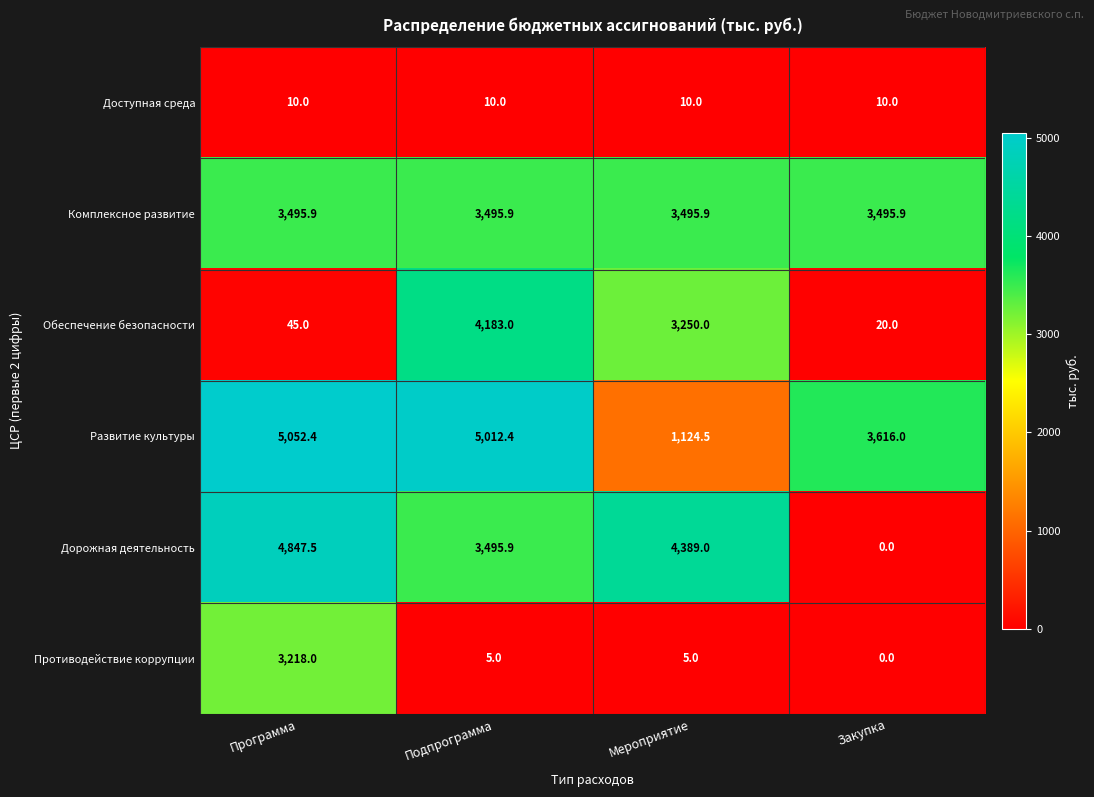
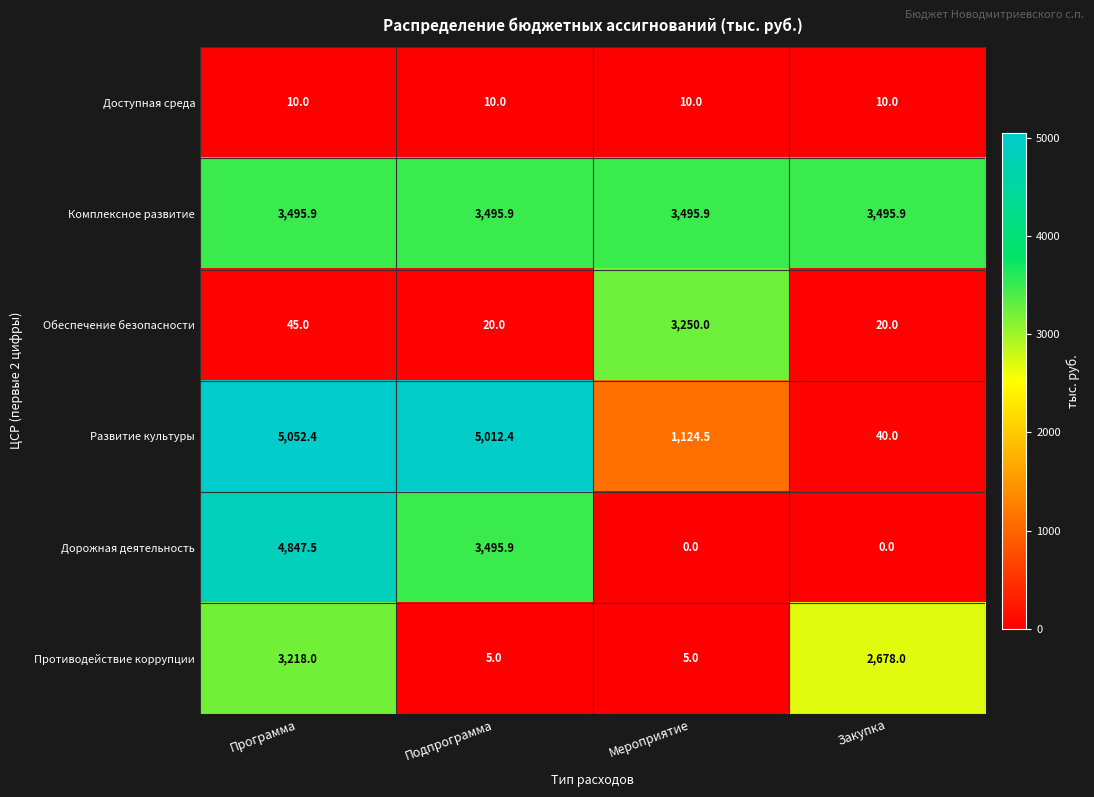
Обеспечение безопасности, Подпрограмма: 4,183.0 -> 20.0
Развитие культуры, Закупка: 3,616.0 -> 40.0
Дорожная деятельность, Мероприятие: 4,389.0 -> 0.0
Противодействие коррупции, Закупка: 0.0 -> 2,678.0
